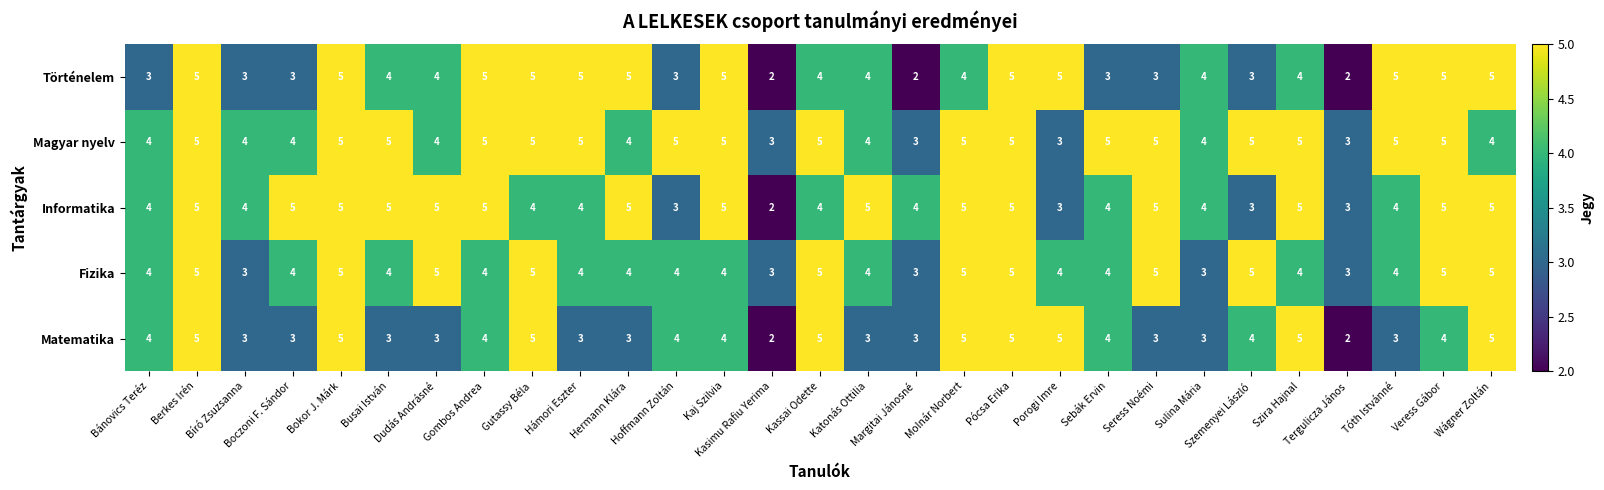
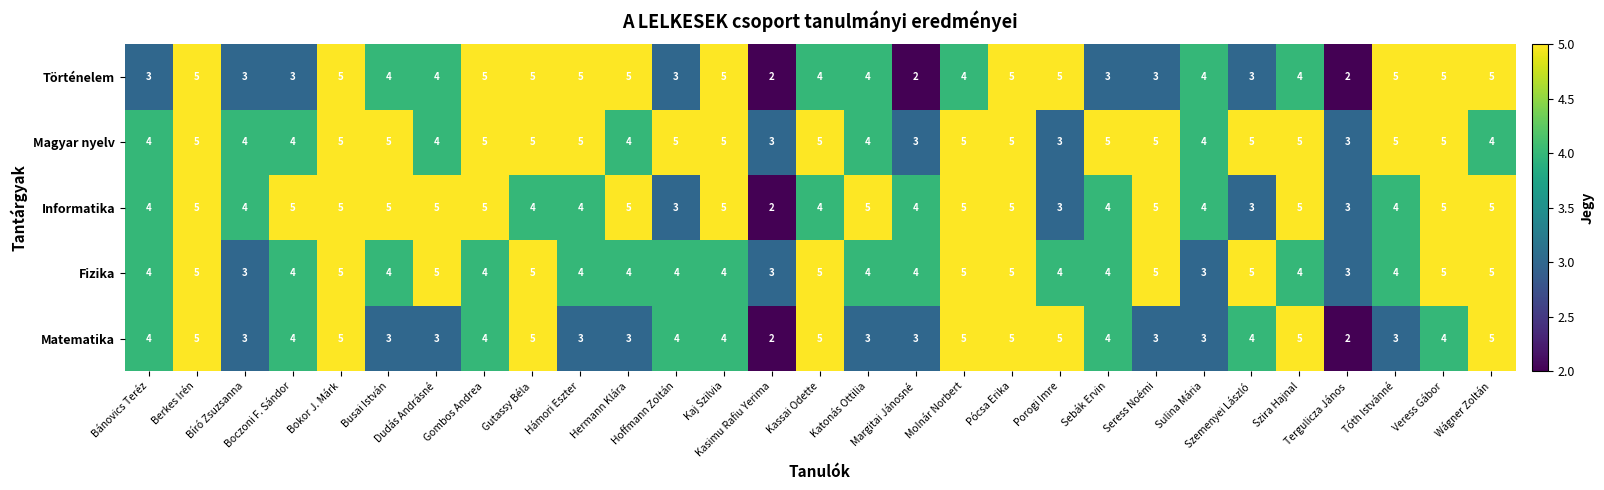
Fizika, Margitai Jánosné: 3 -> 4
Matematika, Boczoni F. Sándor: 3 -> 4
